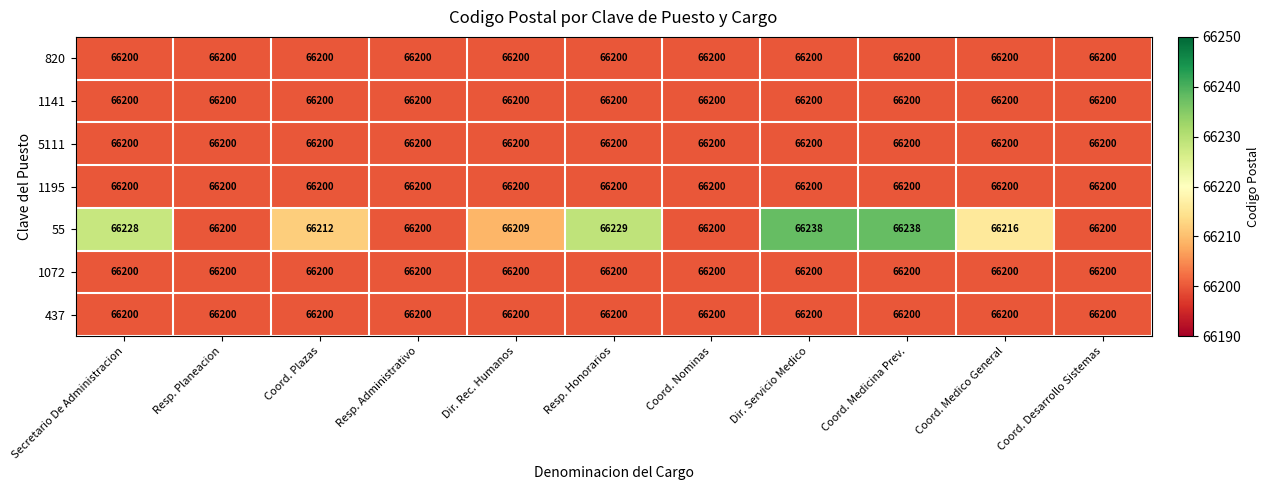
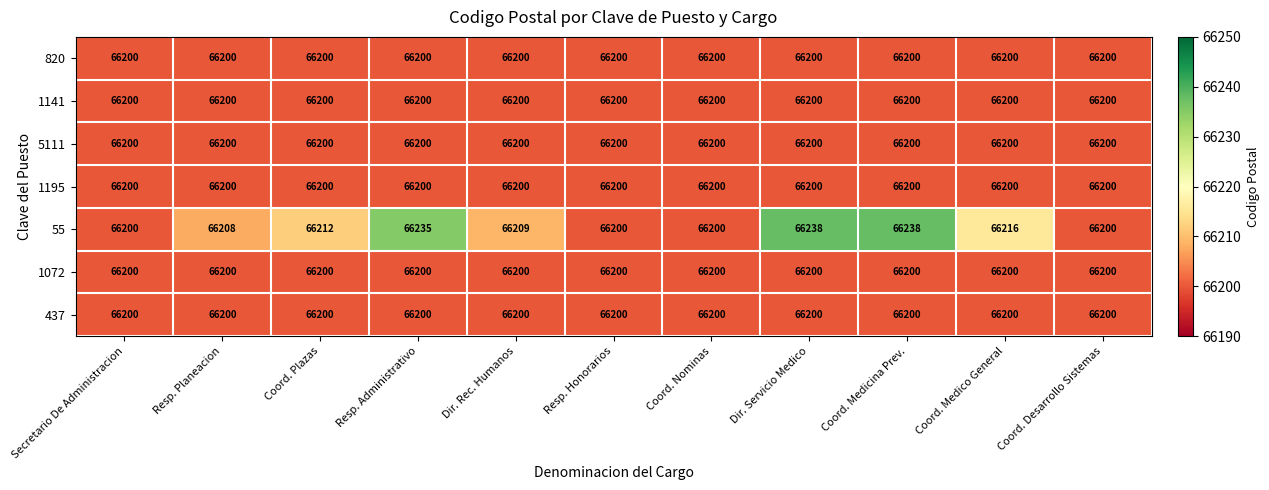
55, Secretario De Administracion: 66228 -> 66200
55, Resp. Planeacion: 66200 -> 66208
55, Resp. Administrativo: 66200 -> 66235
55, Resp. Honorarios: 66229 -> 66200
